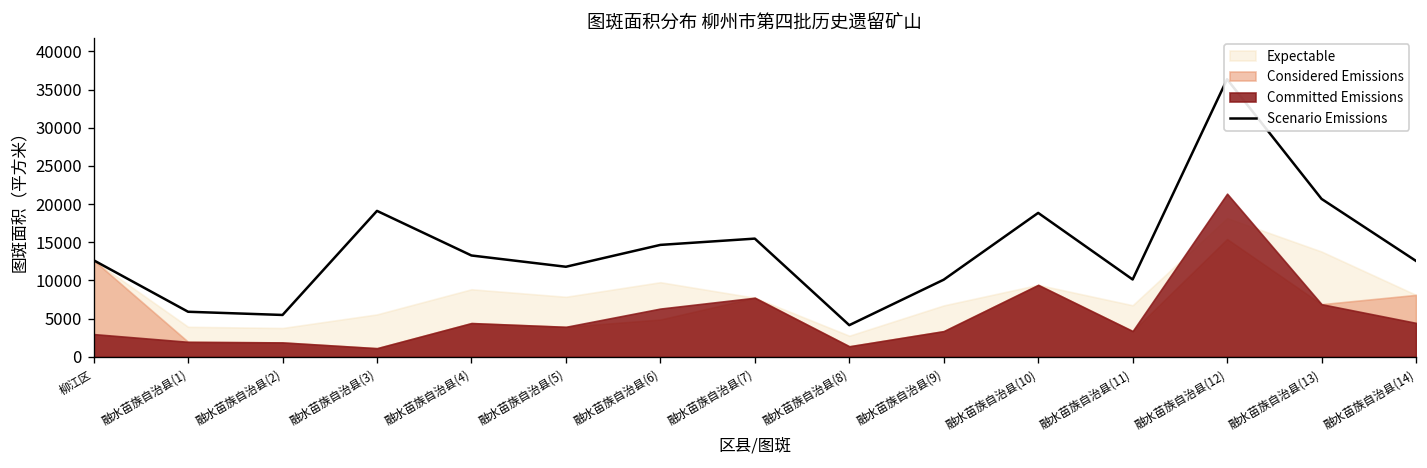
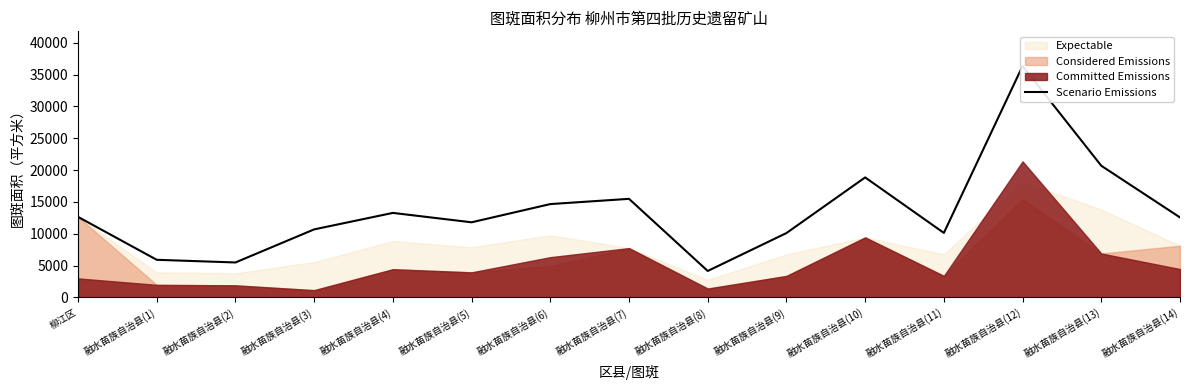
Scenario Emissions, 融水苗族自治县(3): 19000 -> 11000
